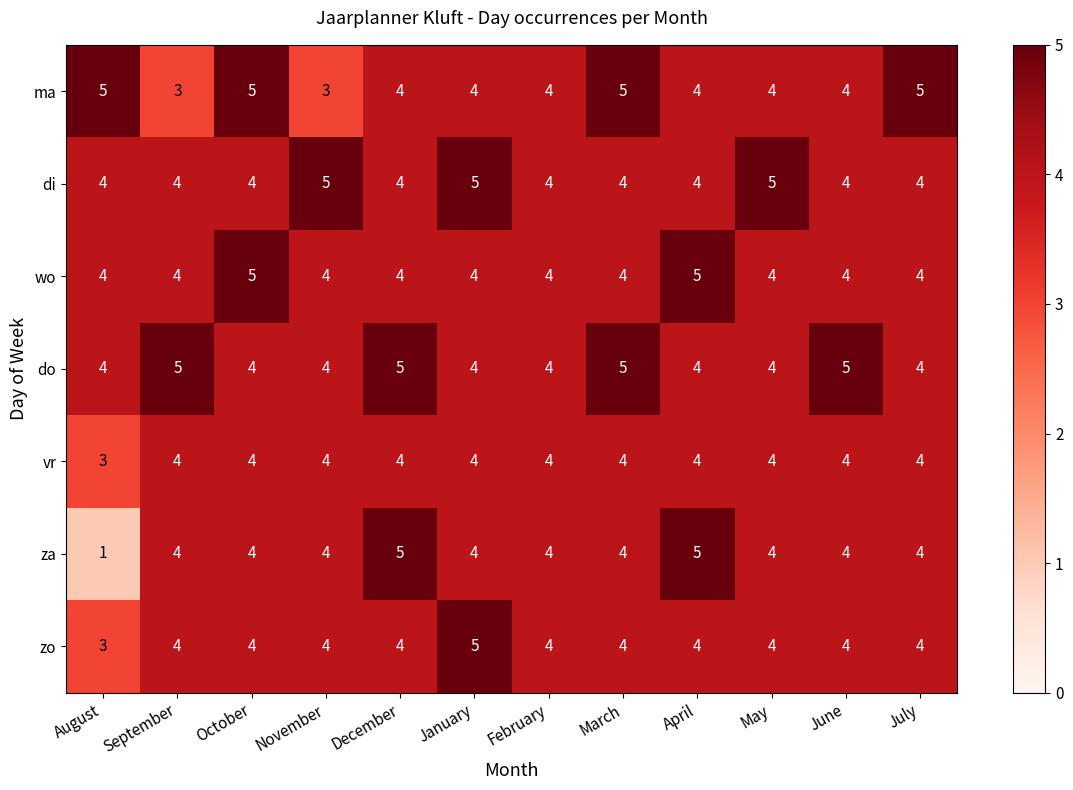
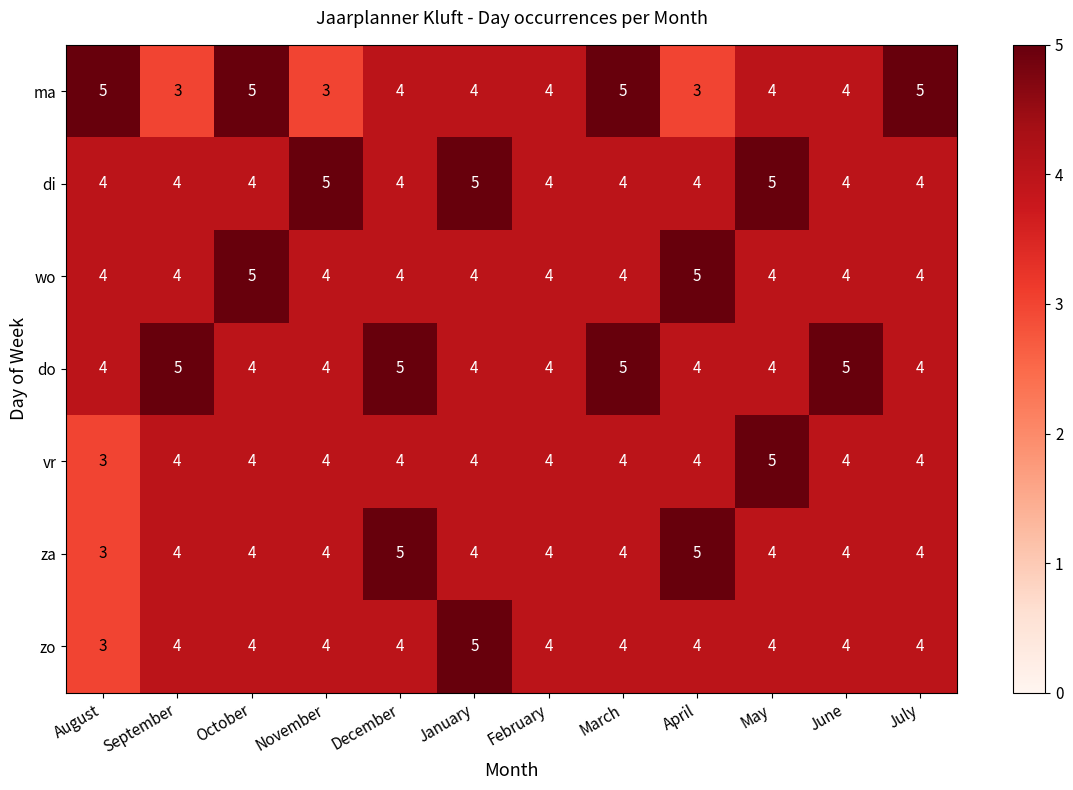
ma, April: 4 -> 3
vr, May: 4 -> 5
za, August: 1 -> 3
